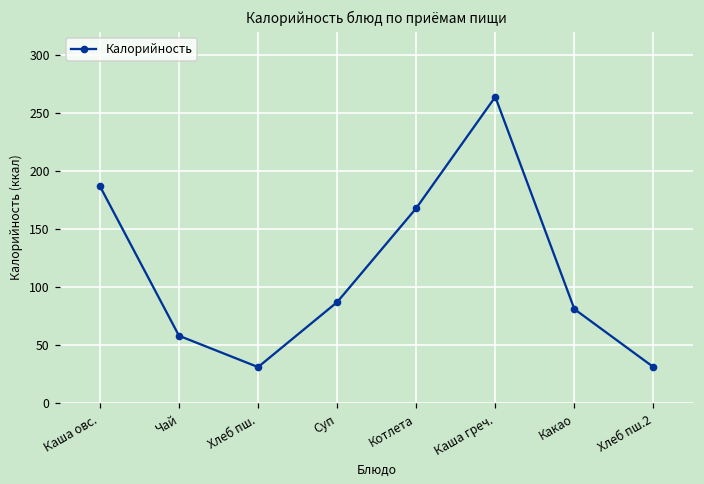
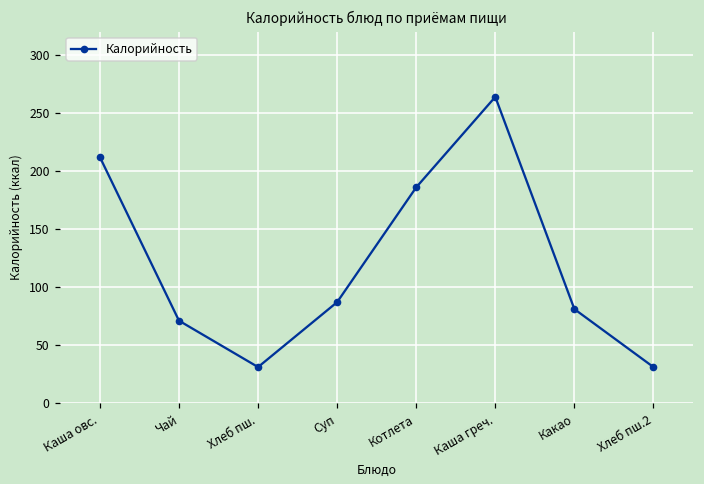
Каша овс.: 187 -> 212
Чай: 58 -> 71
Котлета: 168 -> 186
